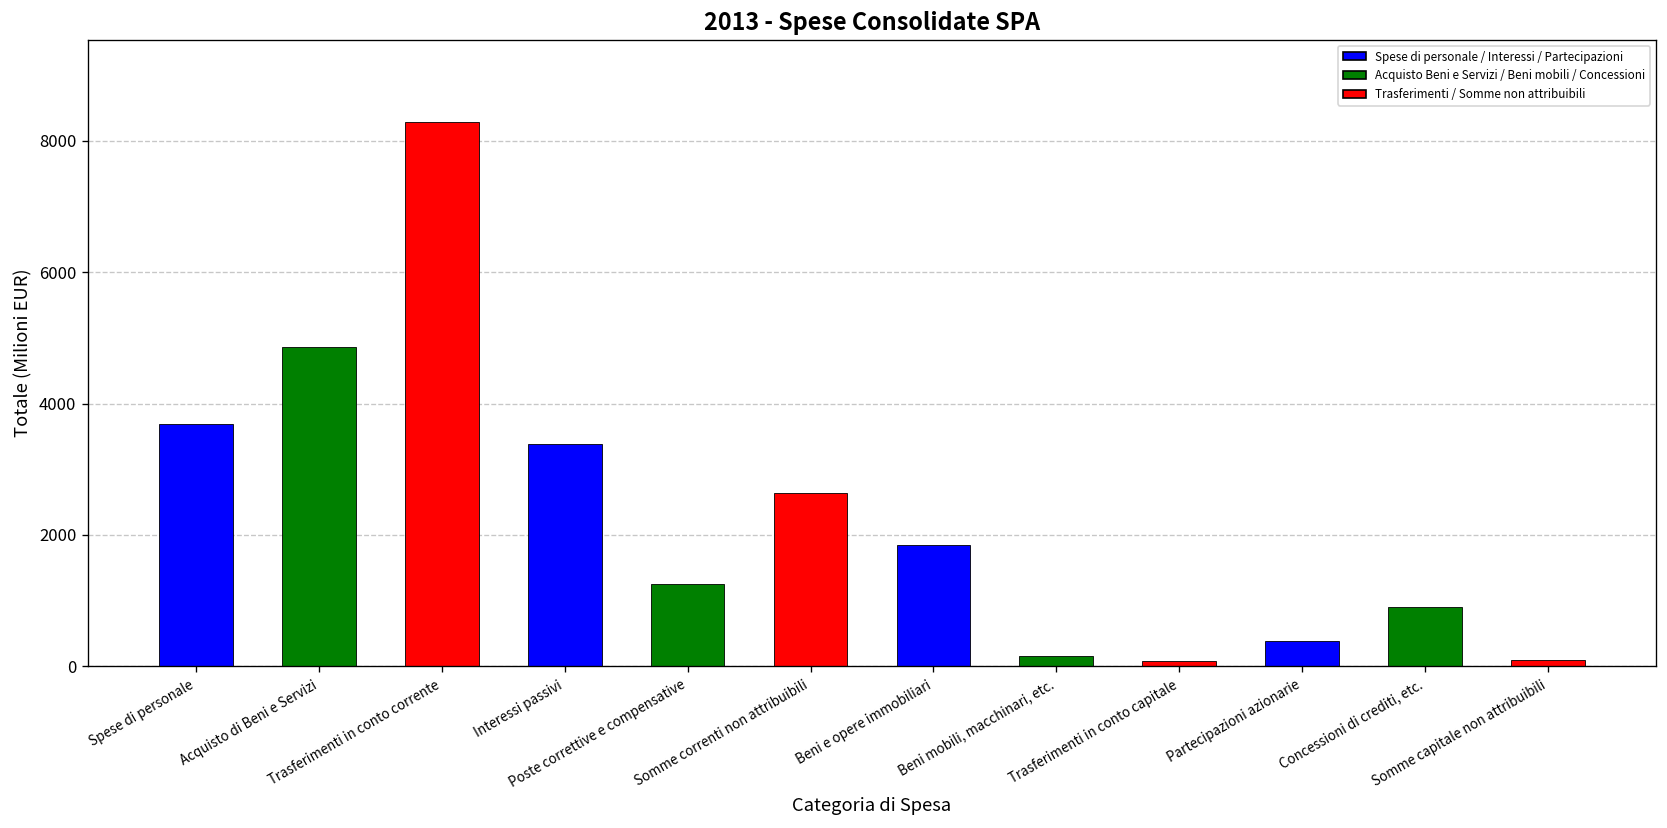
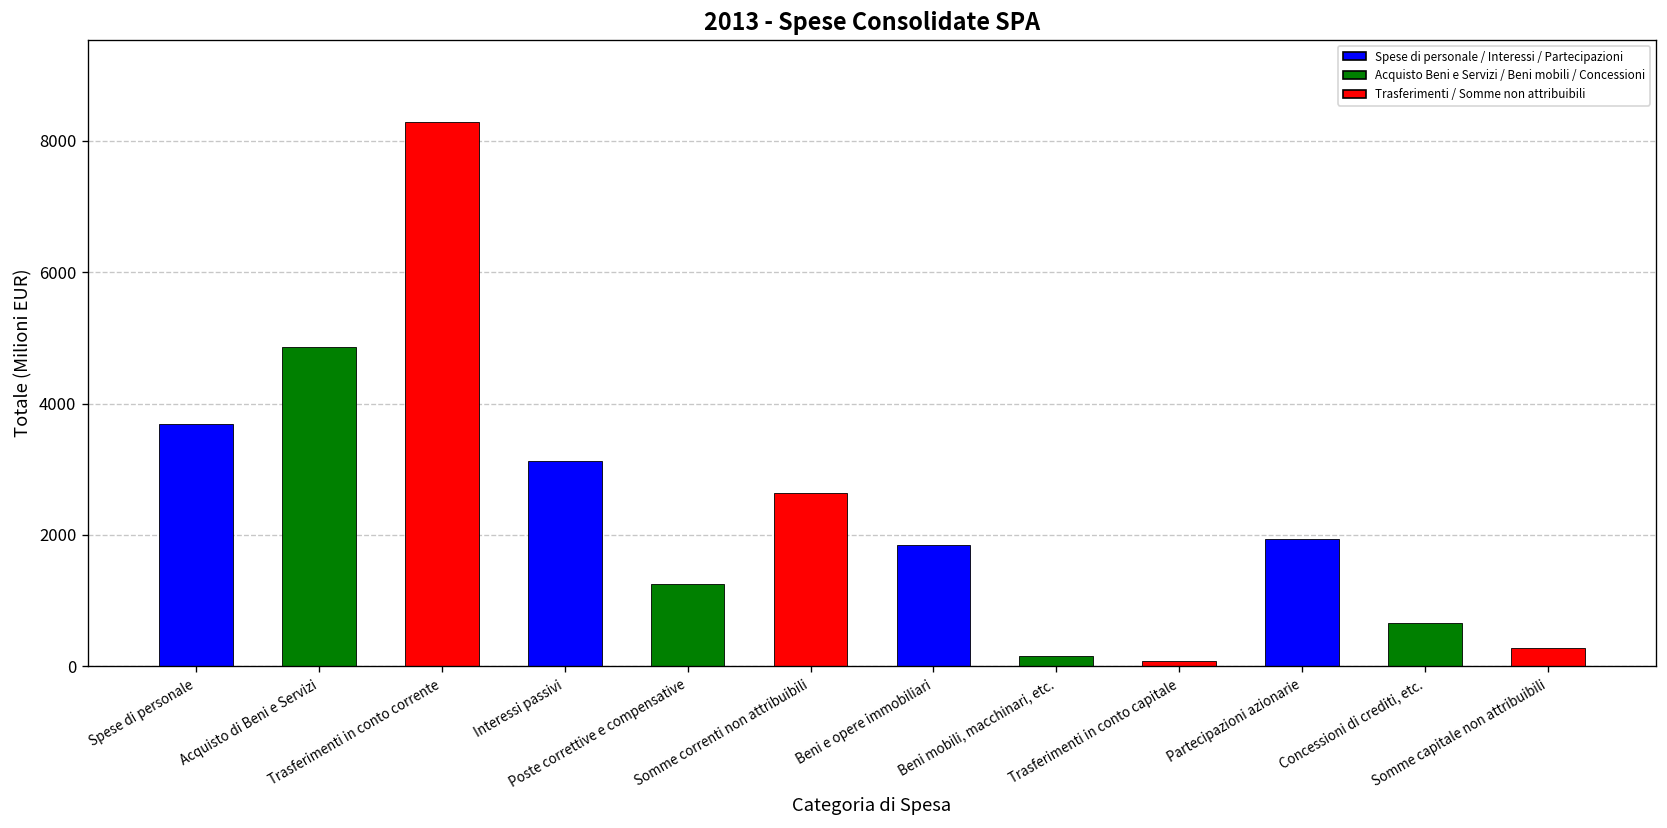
Interessi passivi: 3400 -> 3100
Partecipazioni azionarie: 400 -> 1900
Concessioni di crediti, etc.: 900 -> 700
Somme capitale non attribuibili: 100 -> 300
